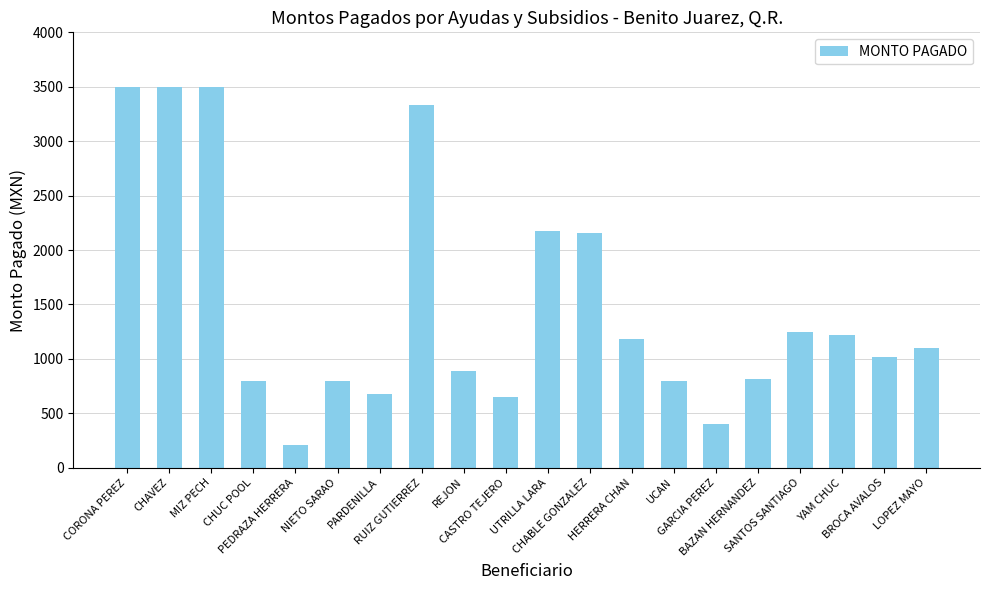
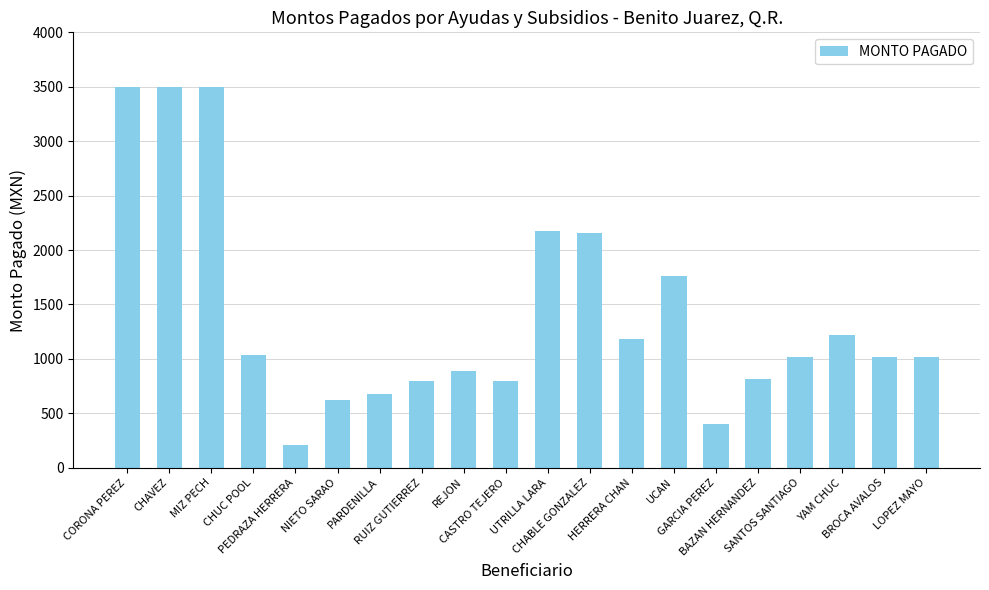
CHUC POOL: 800 -> 1040
NIETO SARAO: 800 -> 620
RUIZ GUTIERREZ: 3330 -> 800
CASTRO TEJERO: 650 -> 800
UCAN: 800 -> 1760
SANTOS SANTIAGO: 1250 -> 1020
LOPEZ MAYO: 1100 -> 1020
